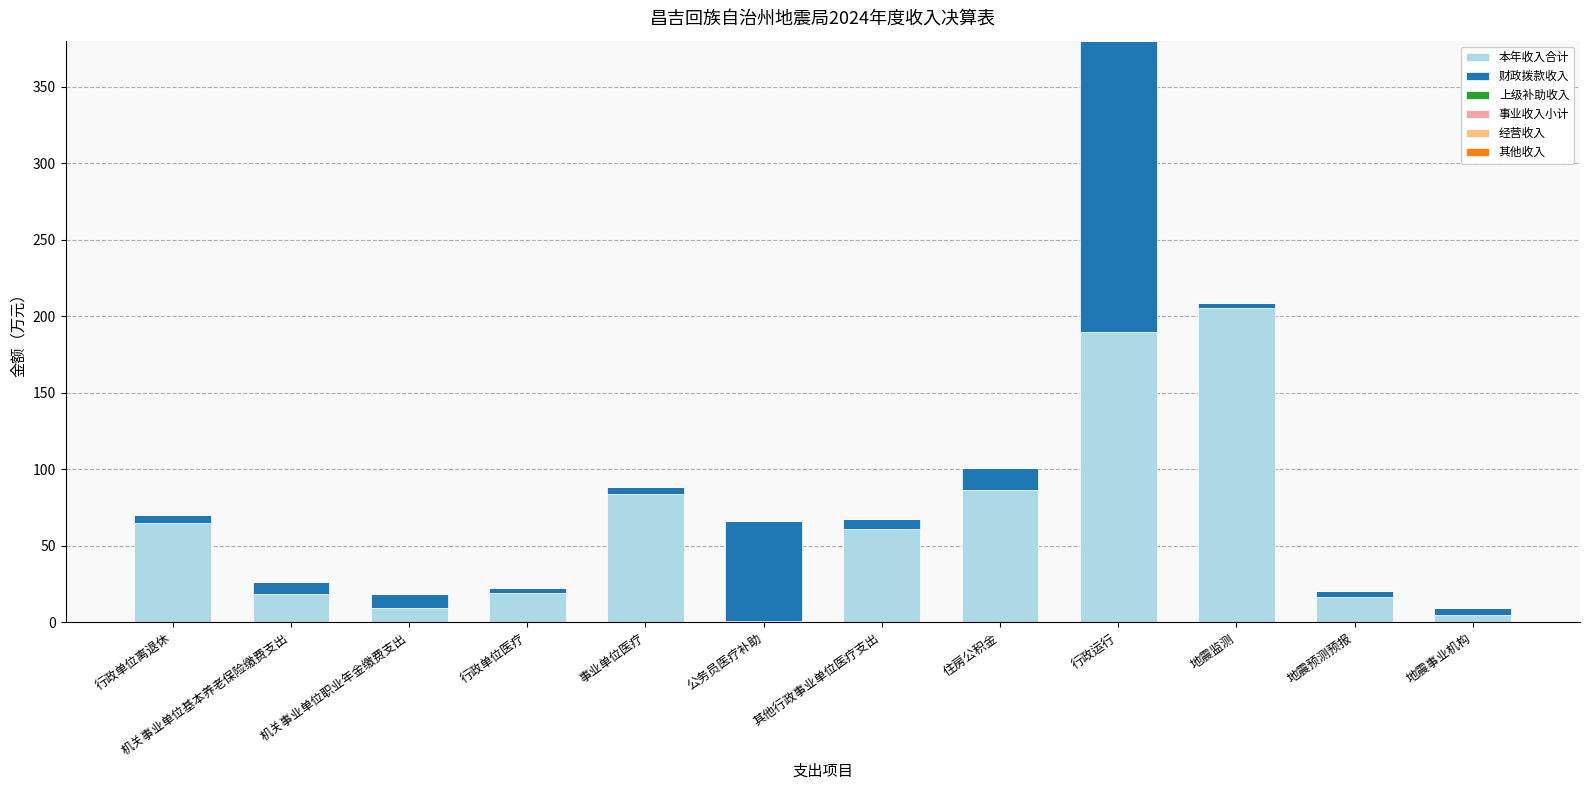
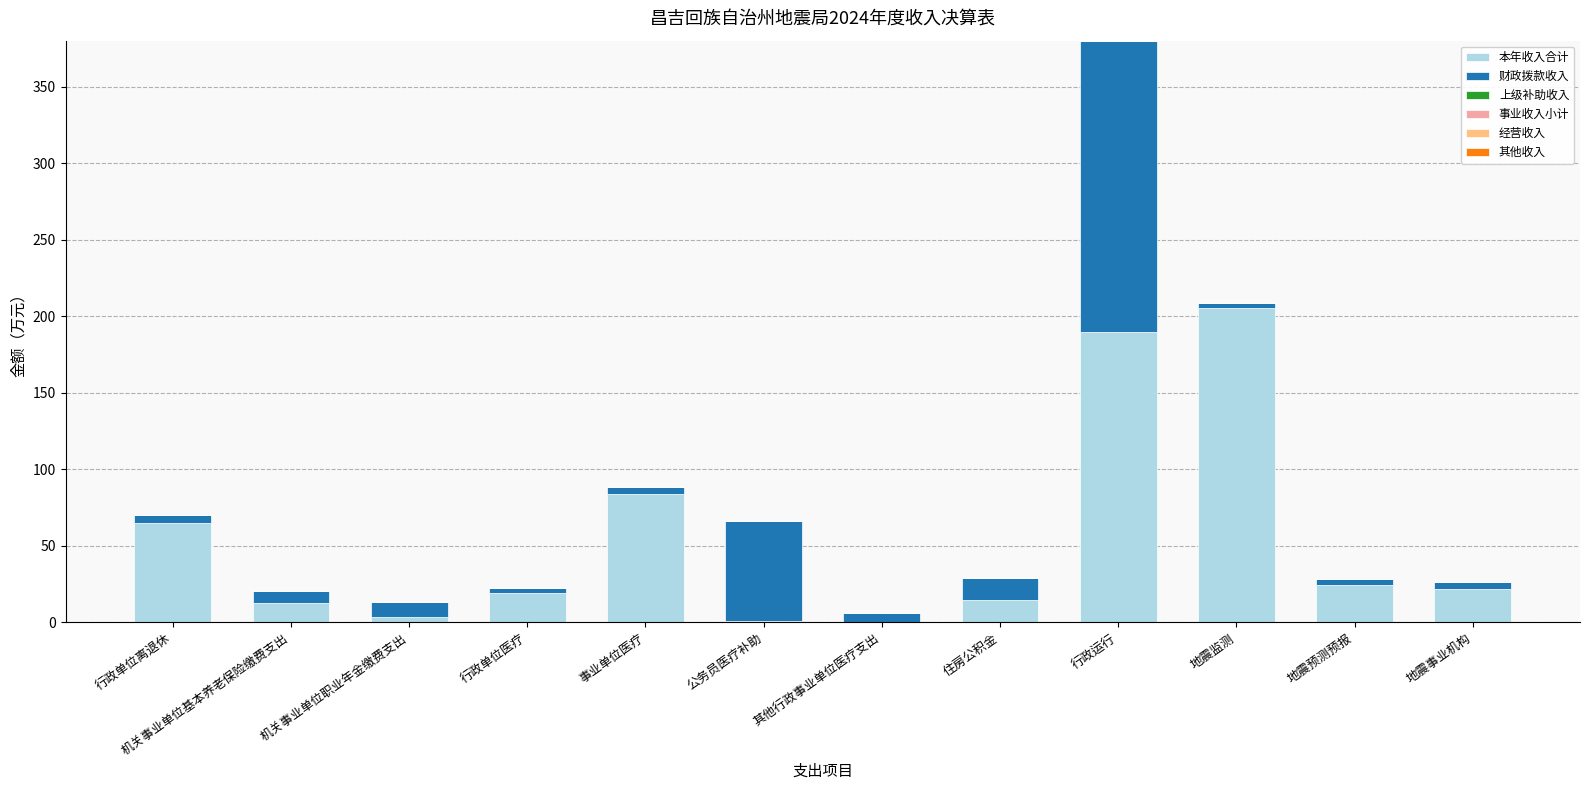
本年收入合计, 机关事业单位基本养老保险缴费支出: 18 -> 13
本年收入合计, 机关事业单位职业年金缴费支出: 9 -> 4
本年收入合计, 其他行政事业单位医疗支出: 61 -> 0
本年收入合计, 住房公积金: 86 -> 14
本年收入合计, 地震预测预报: 17 -> 24
本年收入合计, 地震事业机构: 5 -> 22
